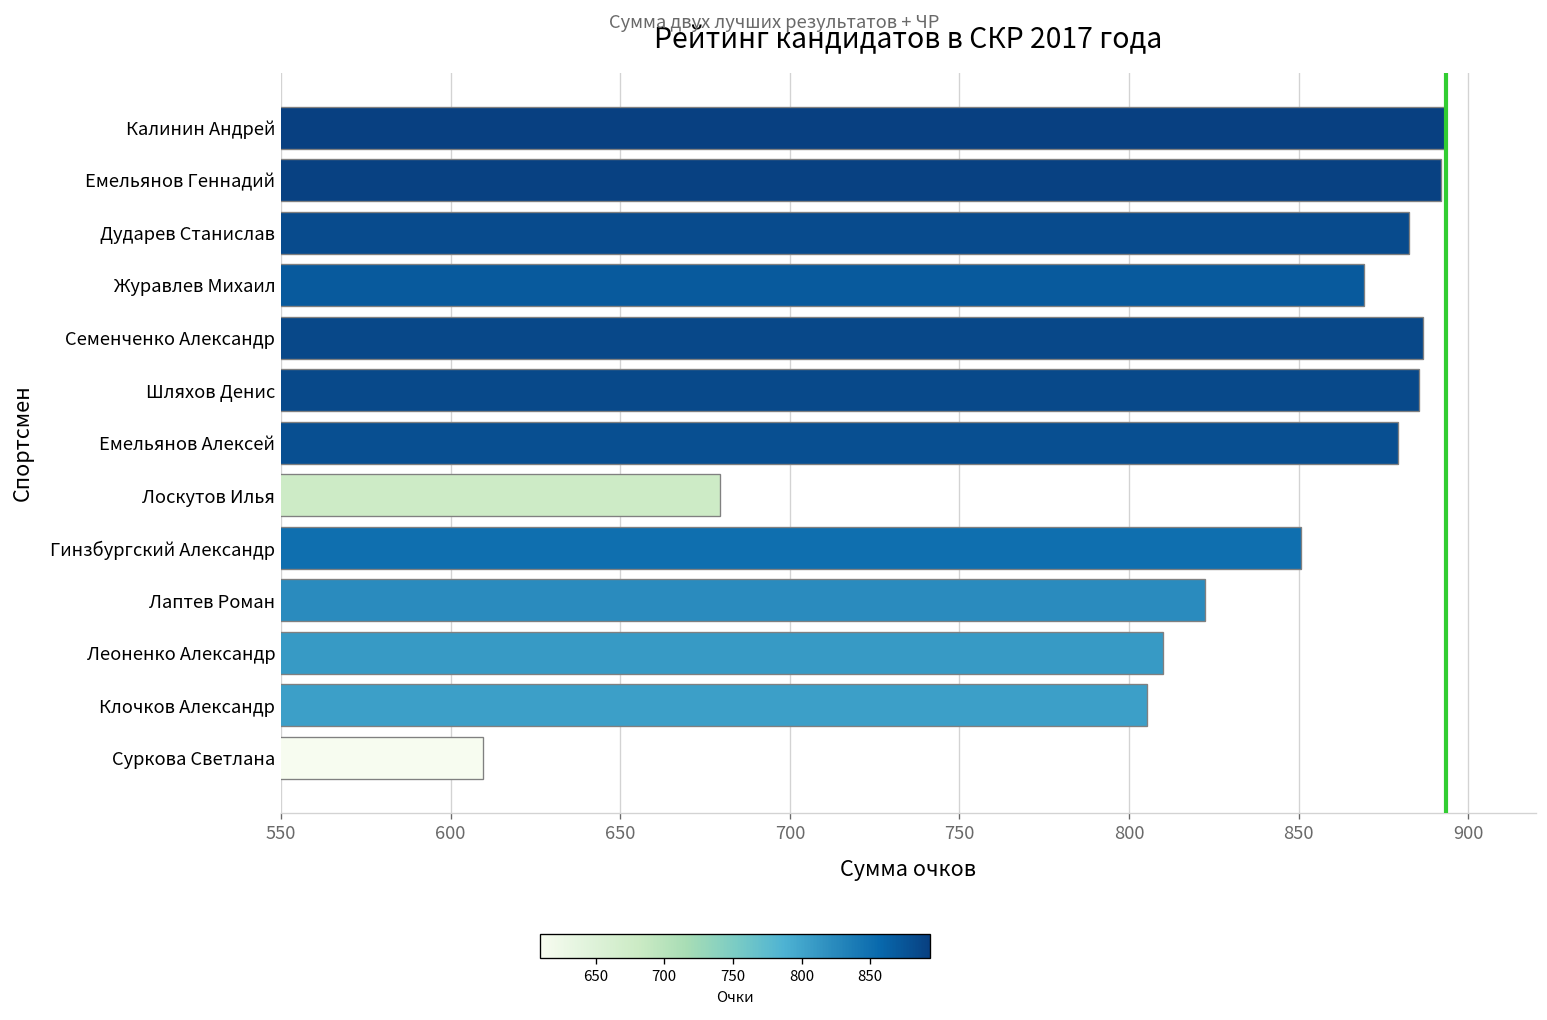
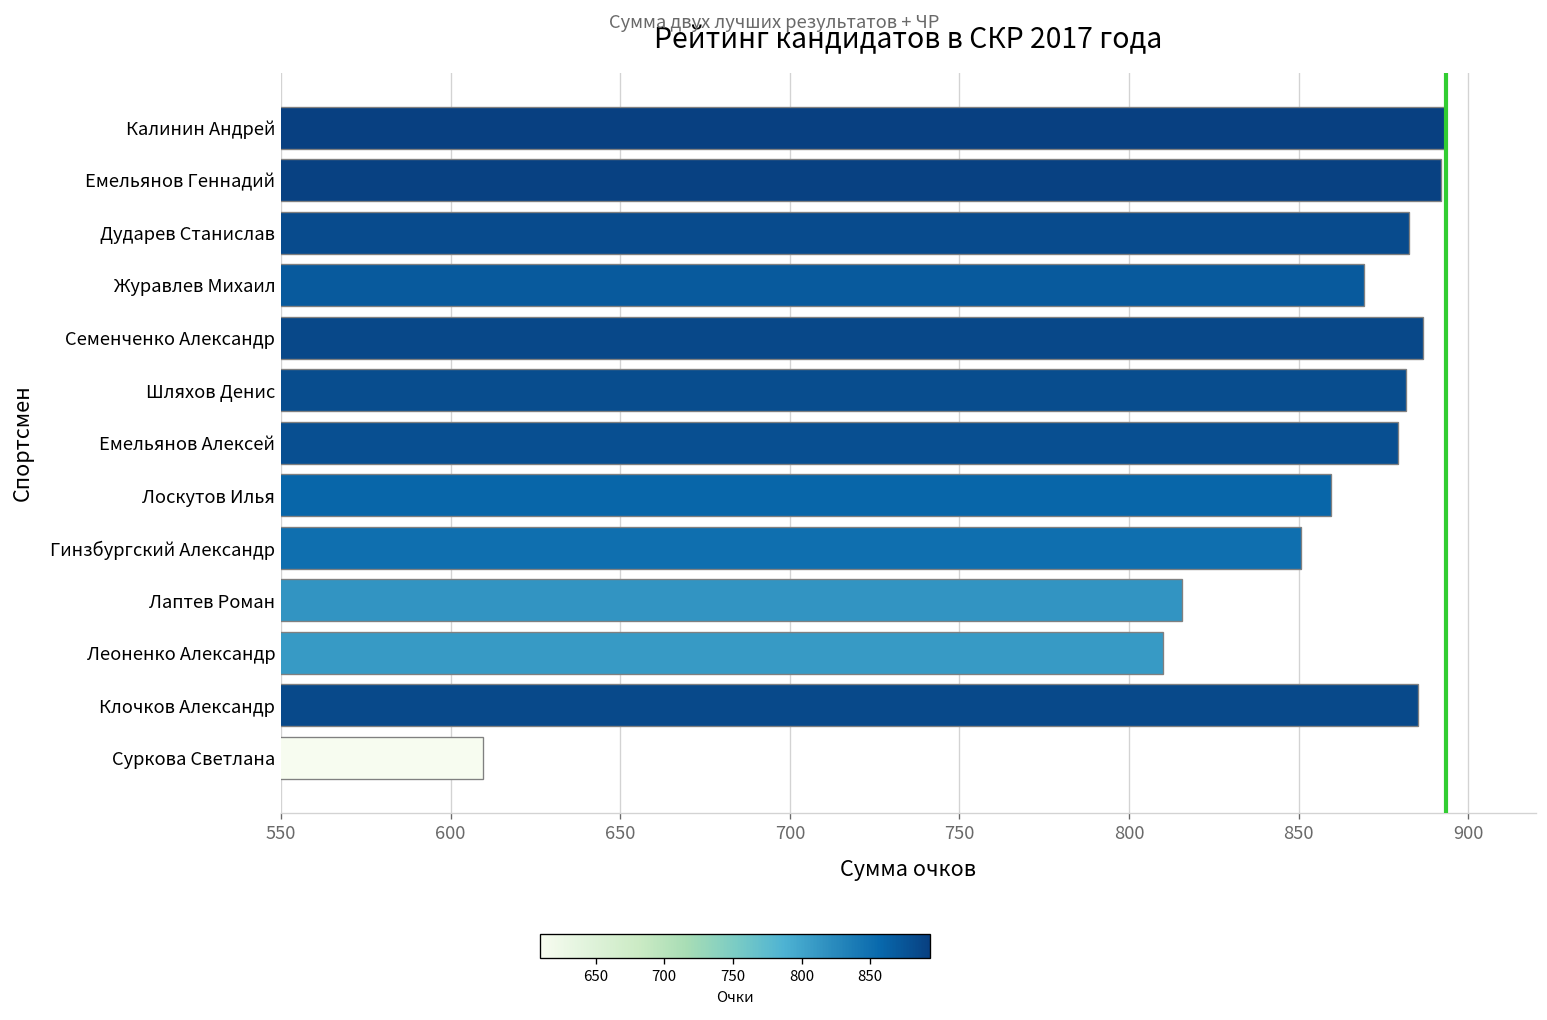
Шляхов Денис: 886 -> 882
Лоскутов Илья: 679 -> 860
Лаптев Роман: 823 -> 816
Клочков Александр: 805 -> 885
